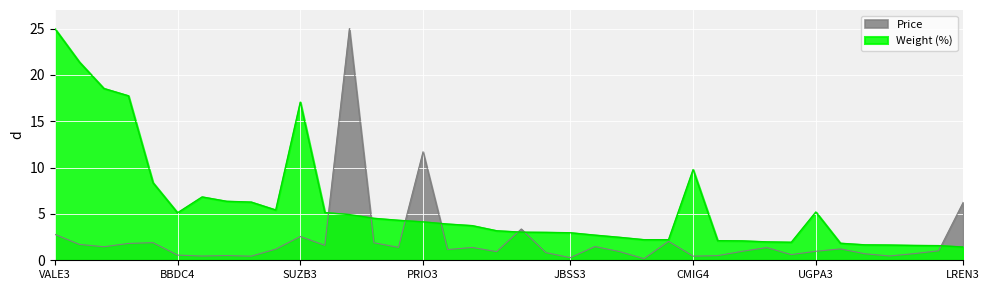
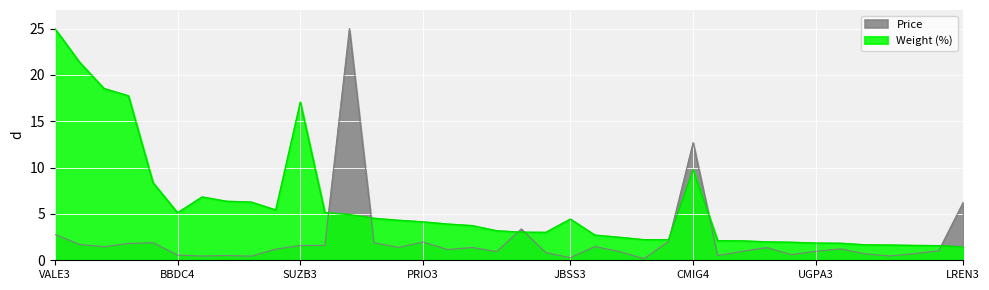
Price, SUZB3: 3 -> 2
Price, PRIO3: 12 -> 2
Weight (%), JBSS3: 3 -> 4
Price, CMIG4: 0 -> 13
Weight (%), UGPA3: 5 -> 2
